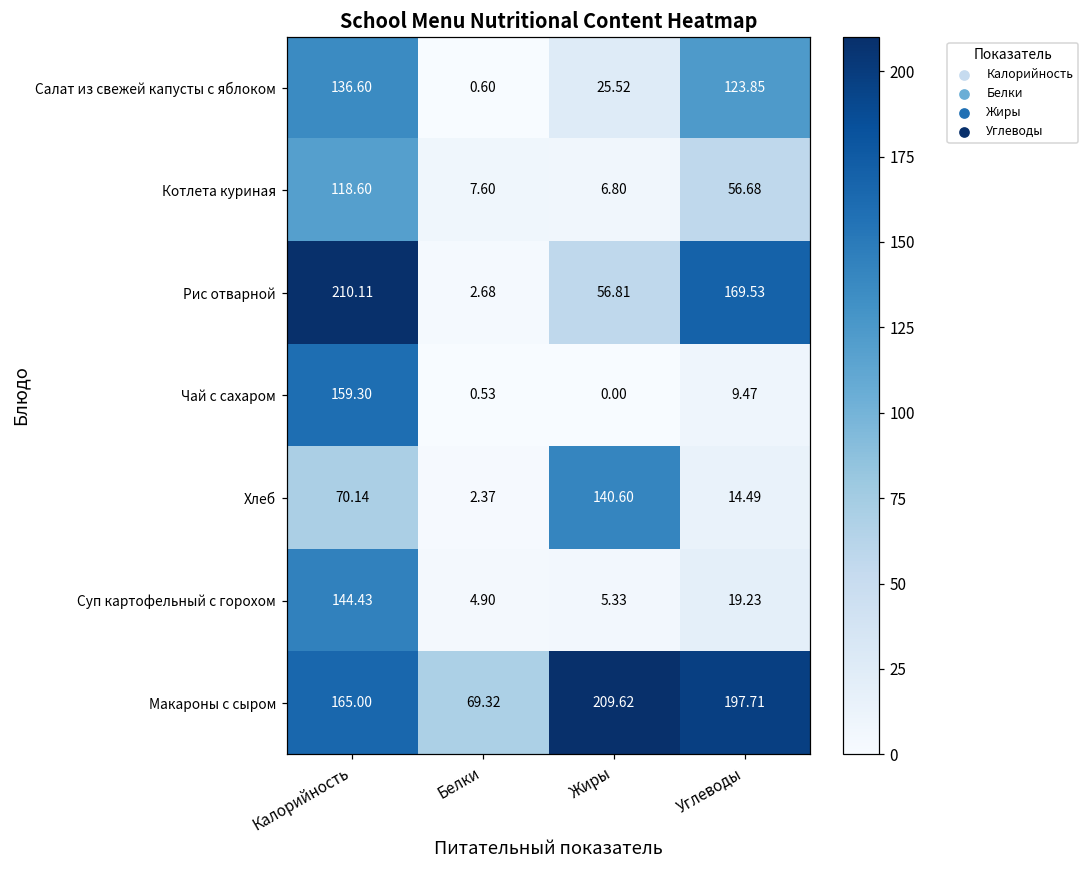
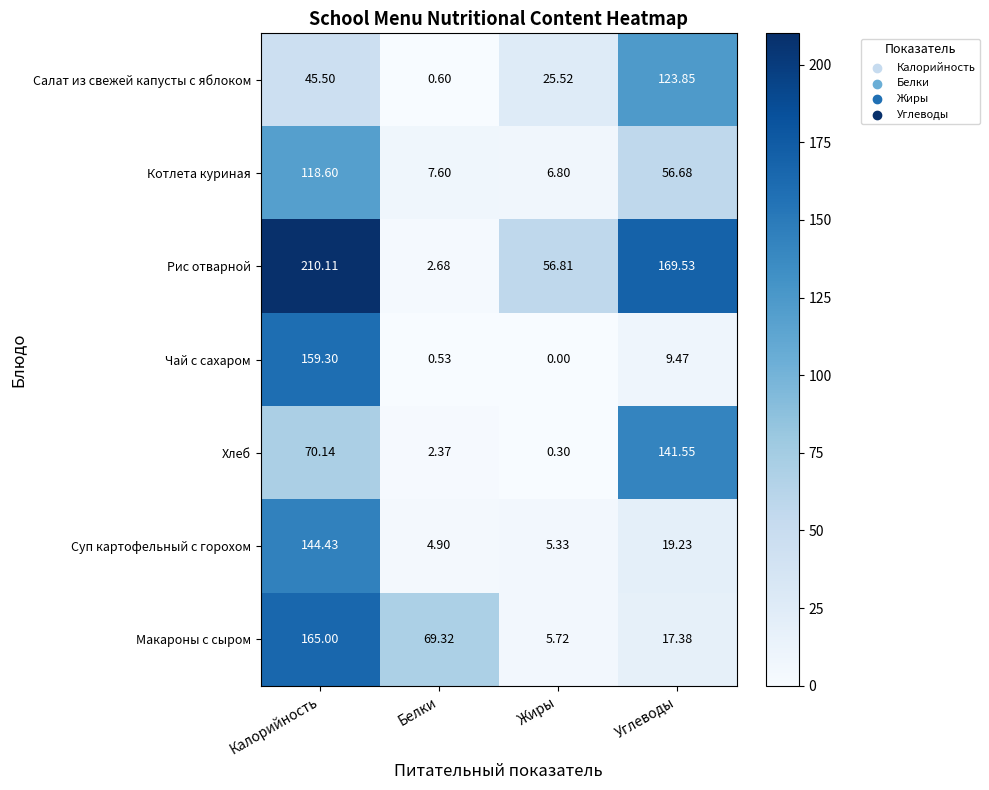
Салат из свежей капусты с яблоком, Калорийность: 136.60 -> 45.50
Хлеб, Жиры: 140.60 -> 0.30
Хлеб, Углеводы: 14.49 -> 141.55
Макароны с сыром, Жиры: 209.62 -> 5.72
Макароны с сыром, Углеводы: 197.71 -> 17.38
